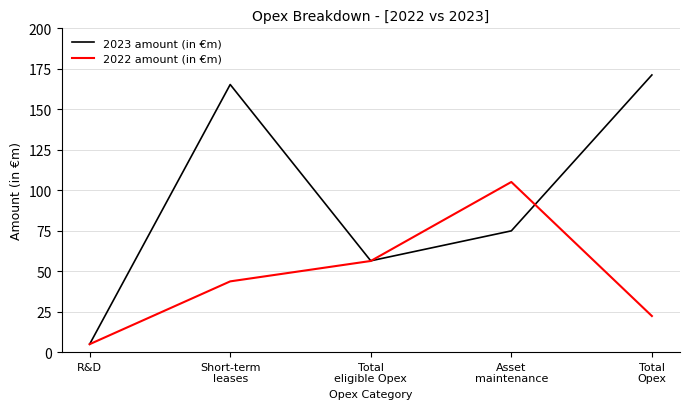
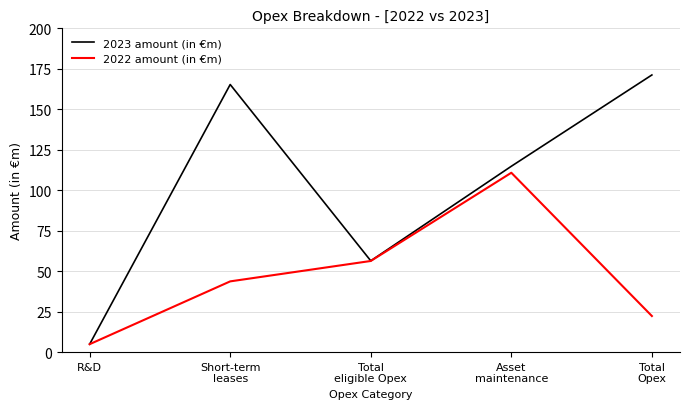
2023 amount (in €m), Asset maintenance: 75 -> 115
2022 amount (in €m), Asset maintenance: 105 -> 111
